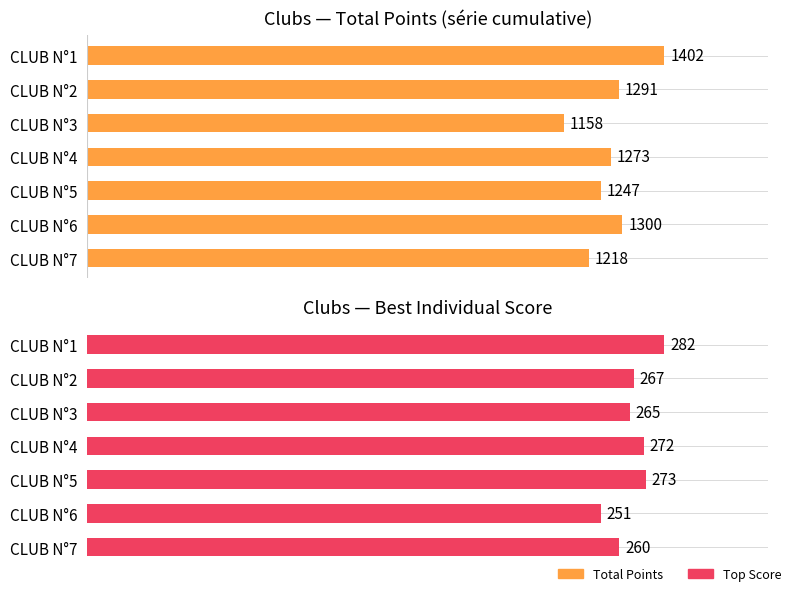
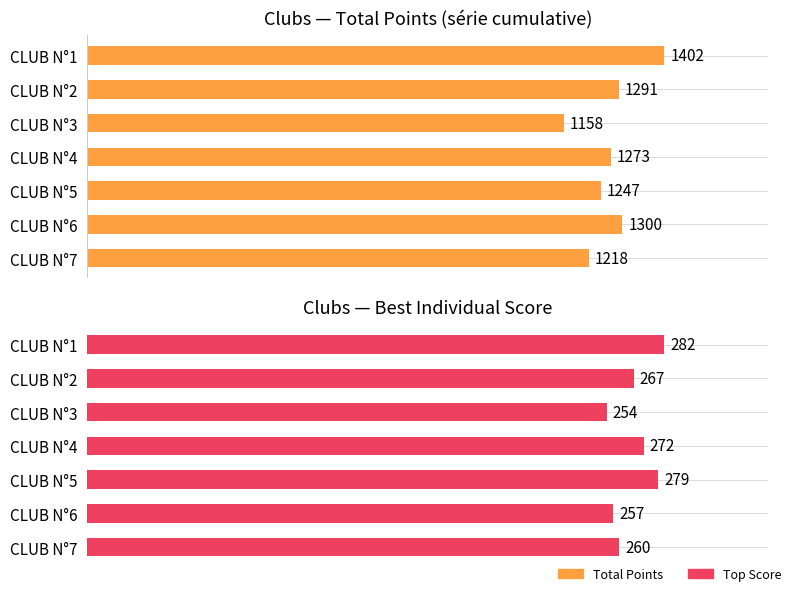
Clubs — Best Individual Score, CLUB N°3: 265 -> 254
Clubs — Best Individual Score, CLUB N°5: 273 -> 279
Clubs — Best Individual Score, CLUB N°6: 251 -> 257
